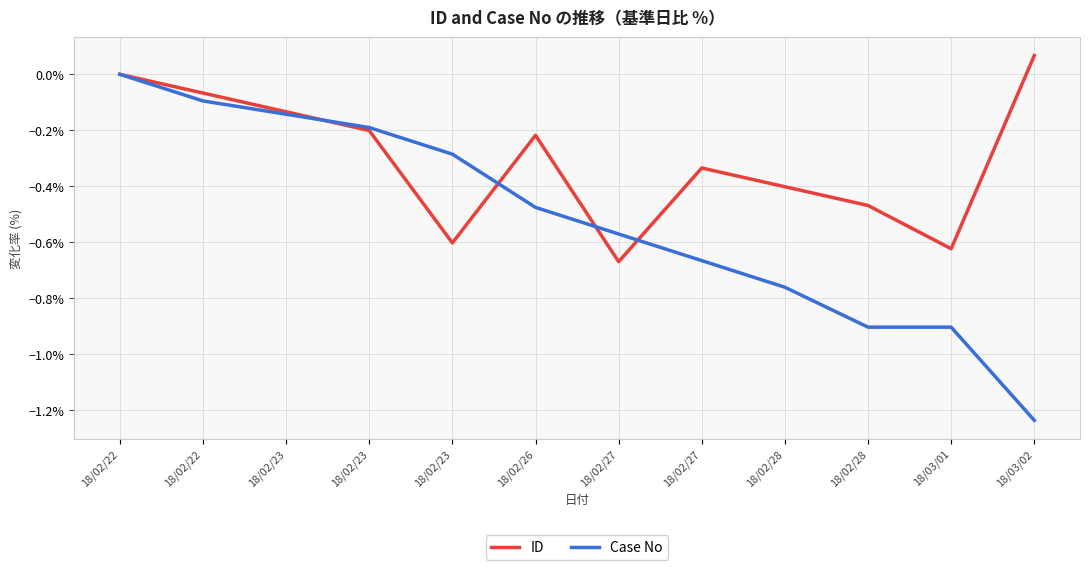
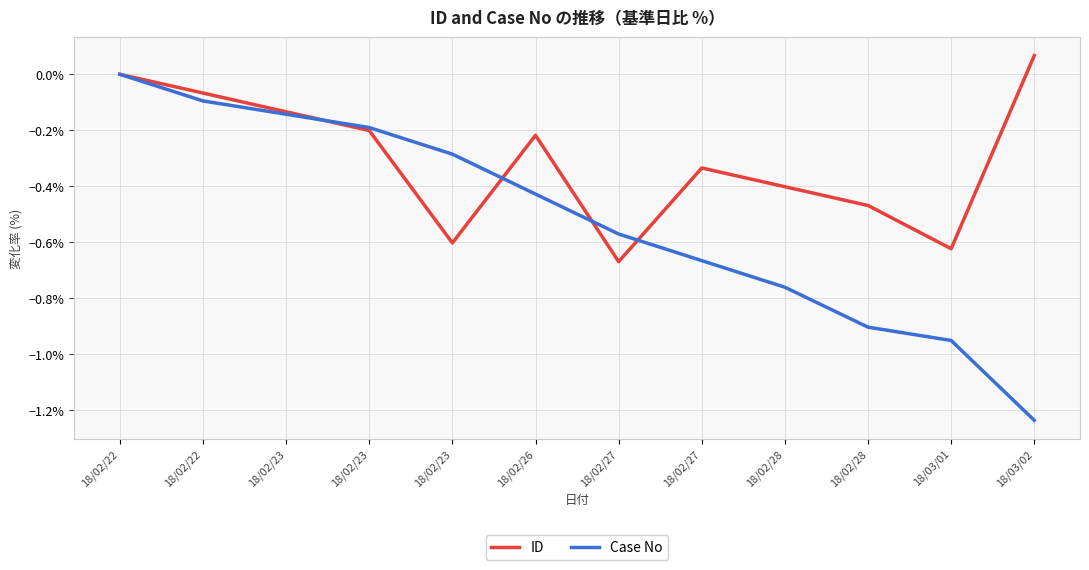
Case No, 18/02/26: -0.48% -> -0.43%
Case No, 18/03/01: -0.90% -> -0.95%
